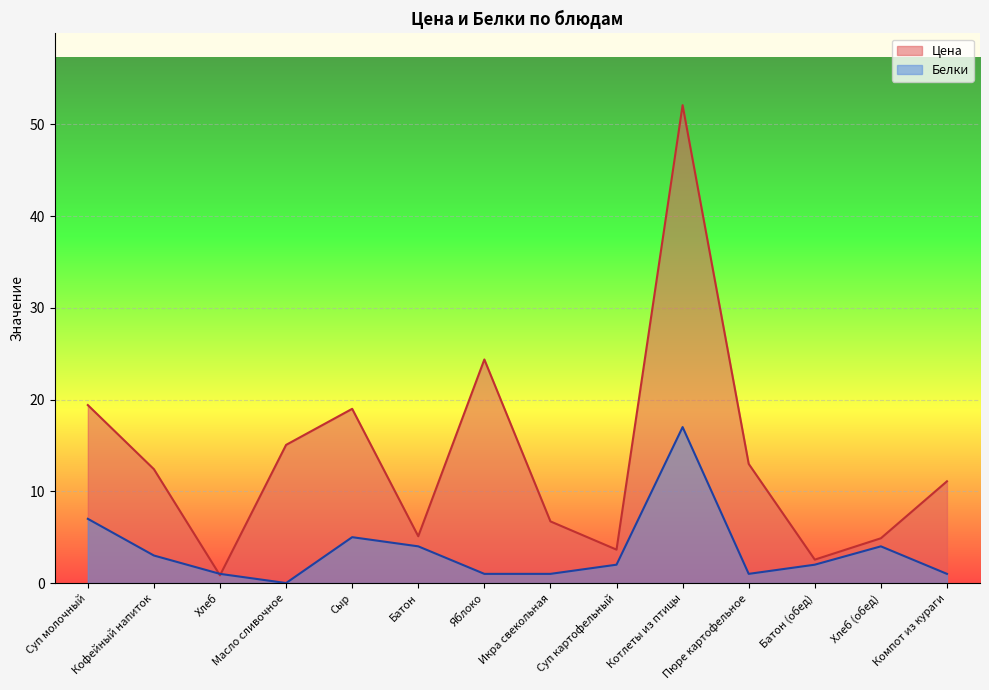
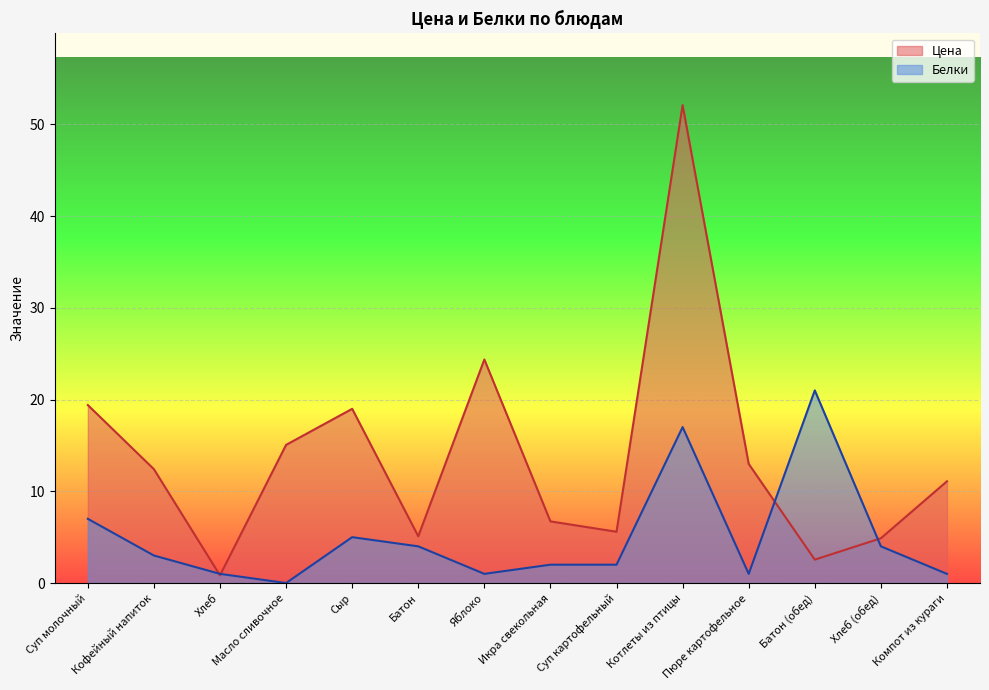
Белки, Икра свекольная: 1 -> 2
Цена, Суп картофельный: 4 -> 6
Белки, Батон (обед): 2 -> 21
